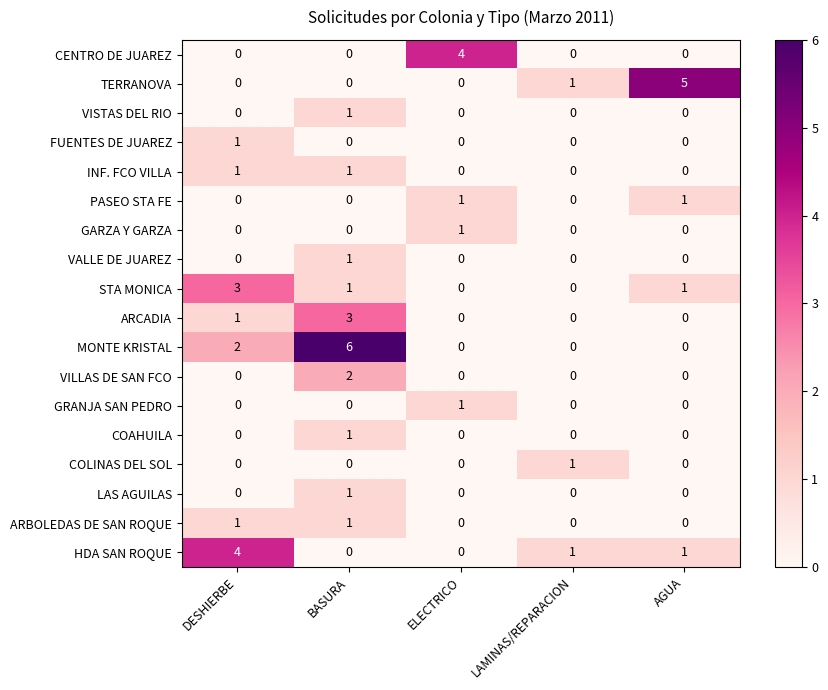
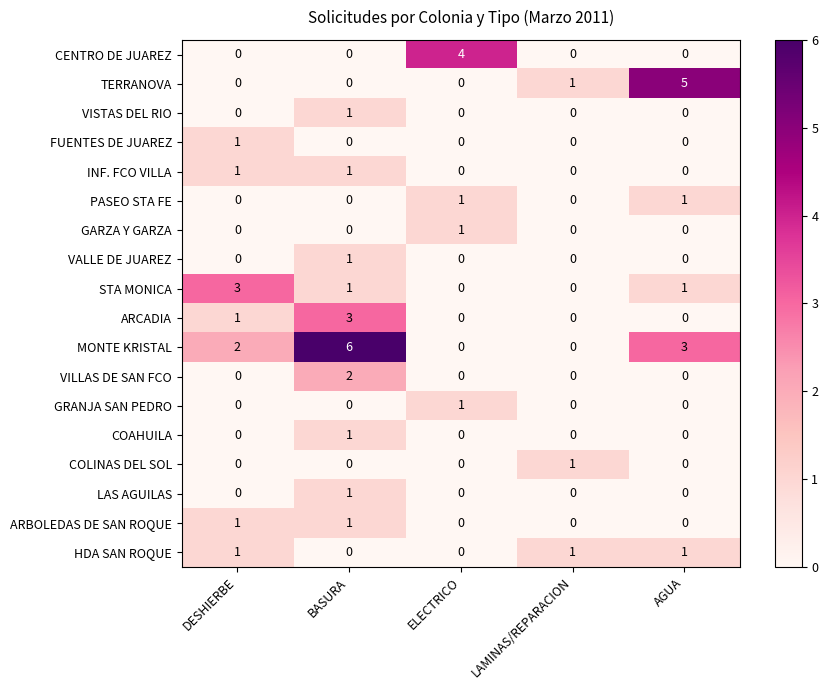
MONTE KRISTAL, AGUA: 0 -> 3
HDA SAN ROQUE, DESHIERBE: 4 -> 1
